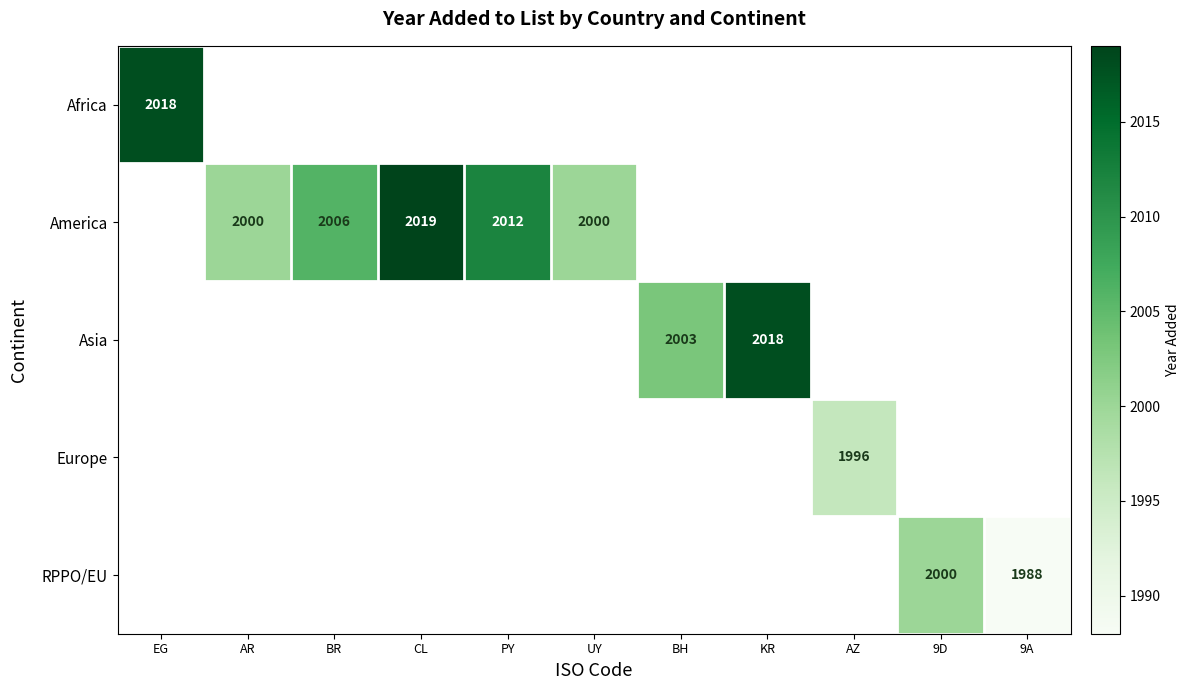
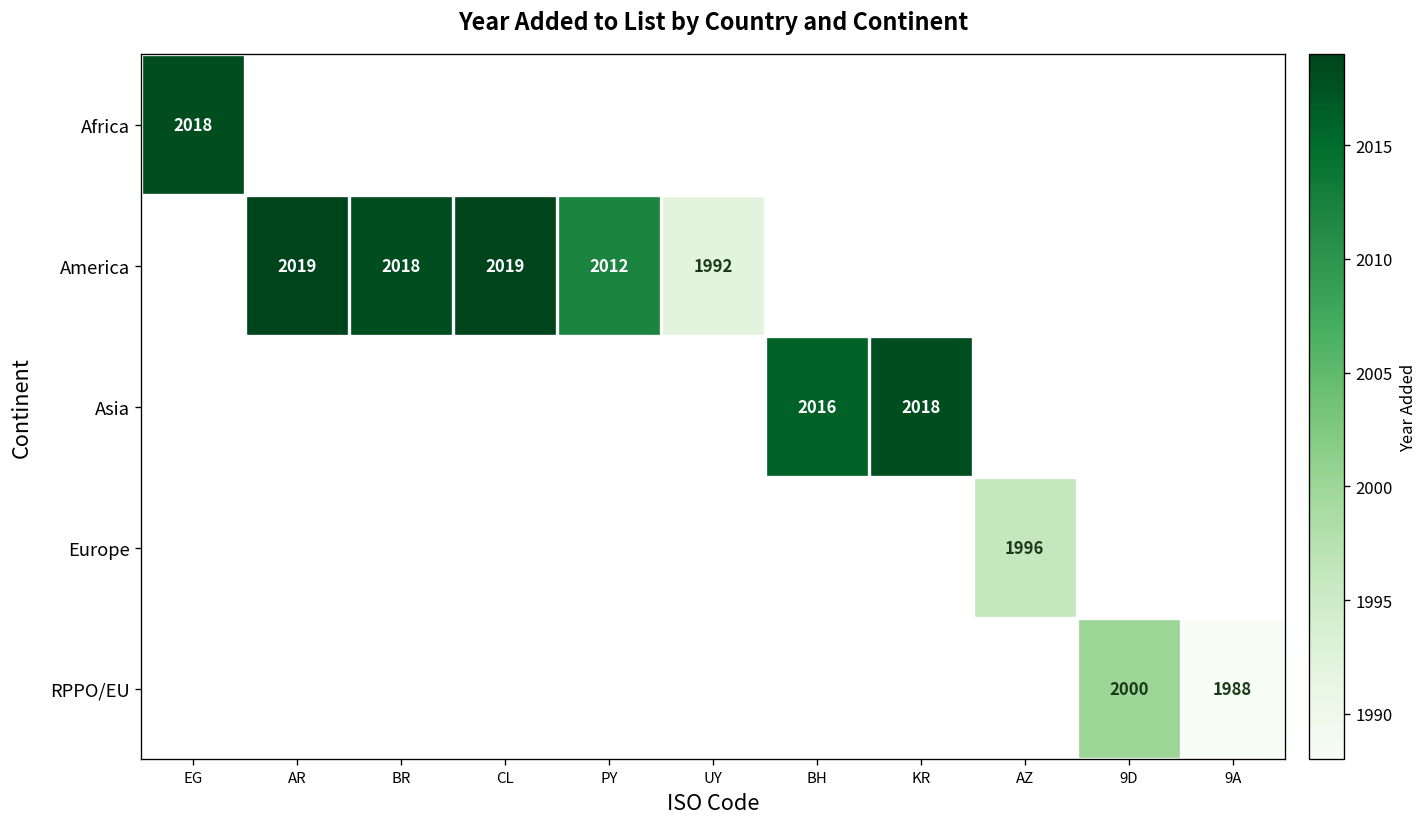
America, AR: 2000 -> 2019
America, BR: 2006 -> 2018
America, UY: 2000 -> 1992
Asia, BH: 2003 -> 2016
